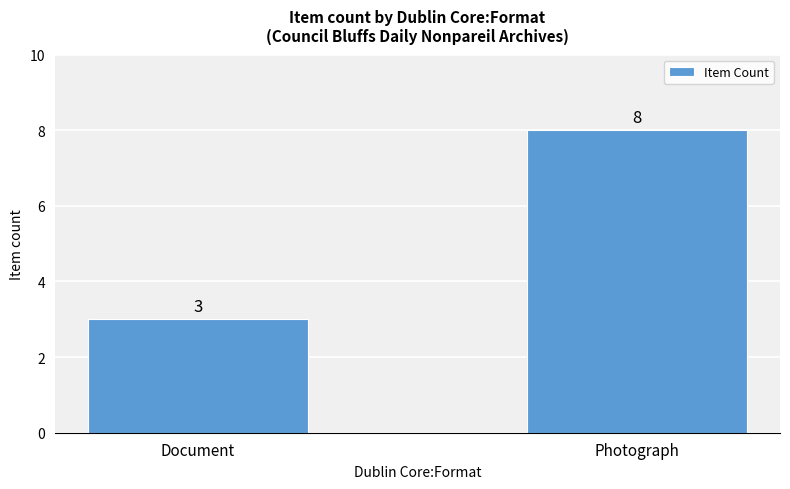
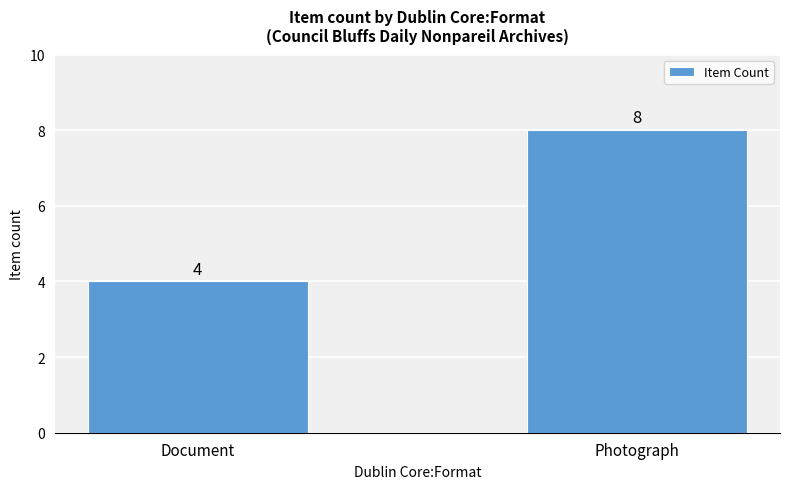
Document: 3 -> 4
